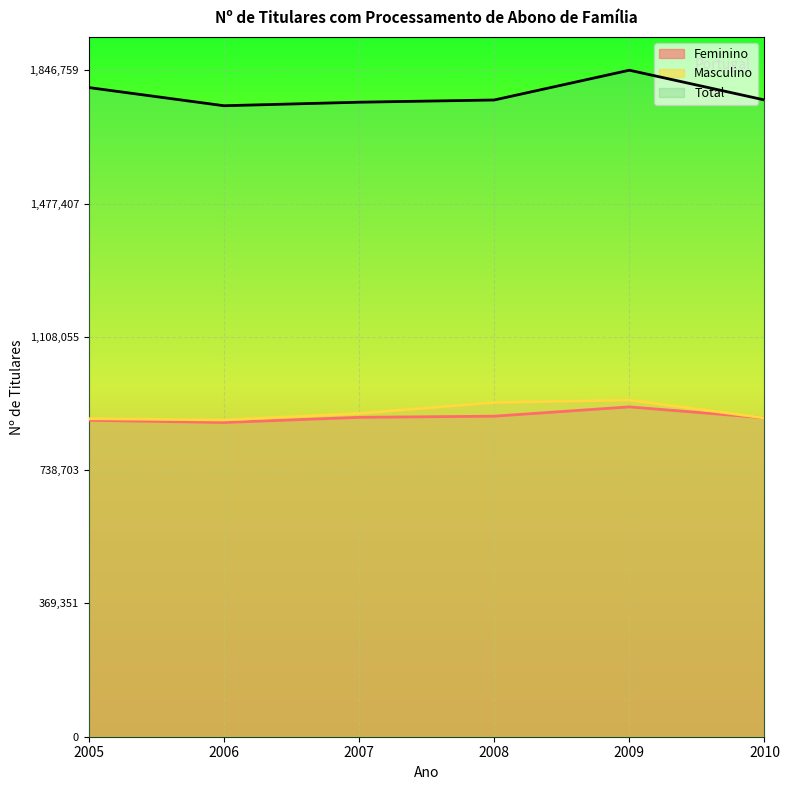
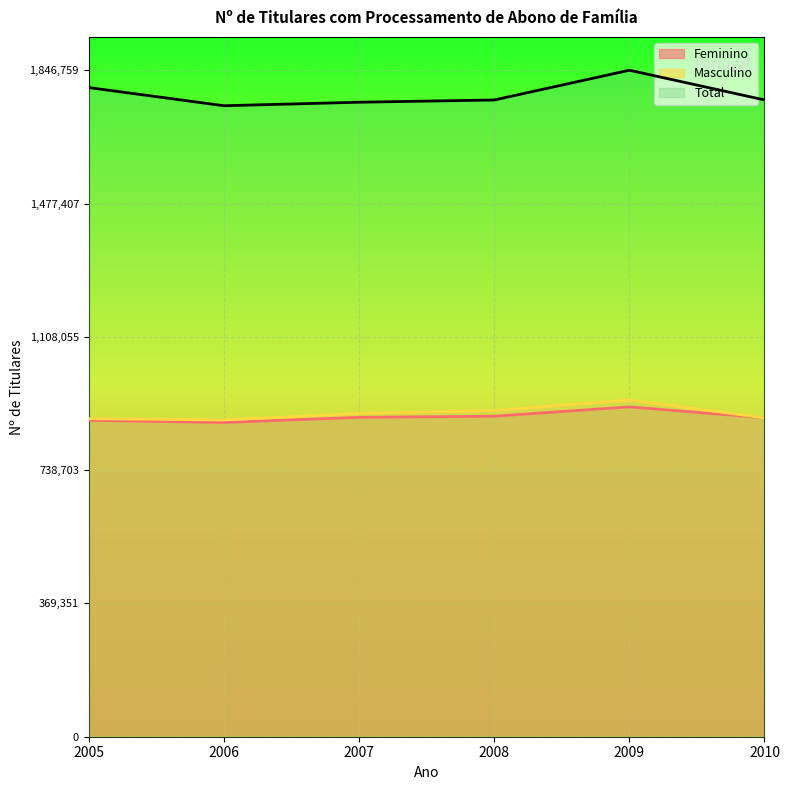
Masculino, 2008: 930,000 -> 900,000
